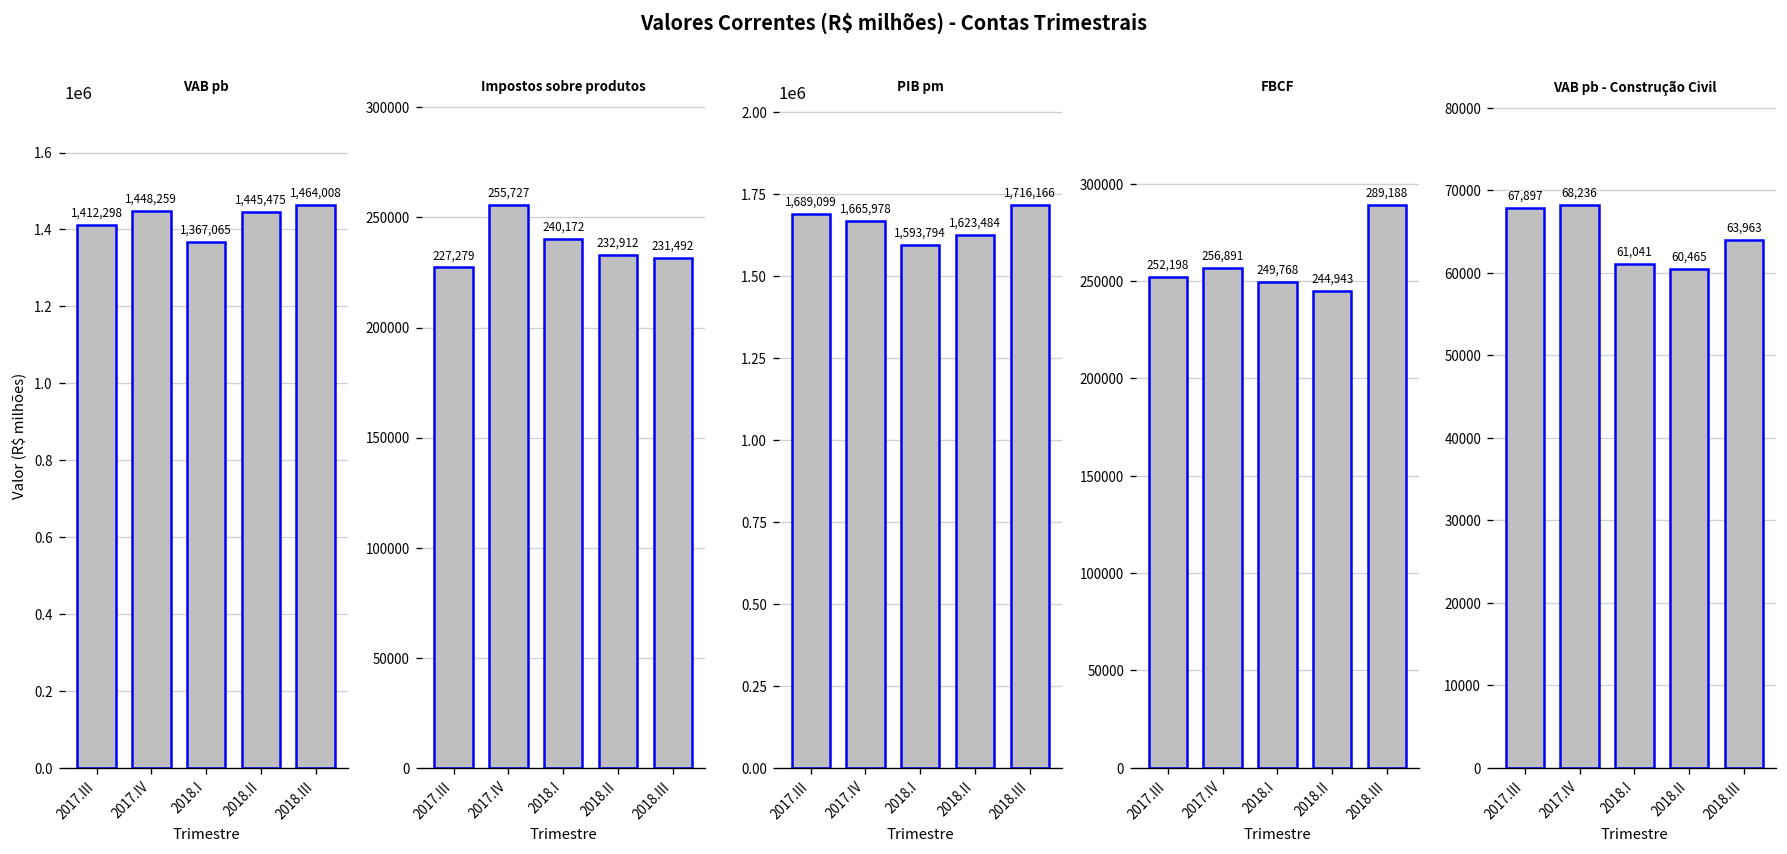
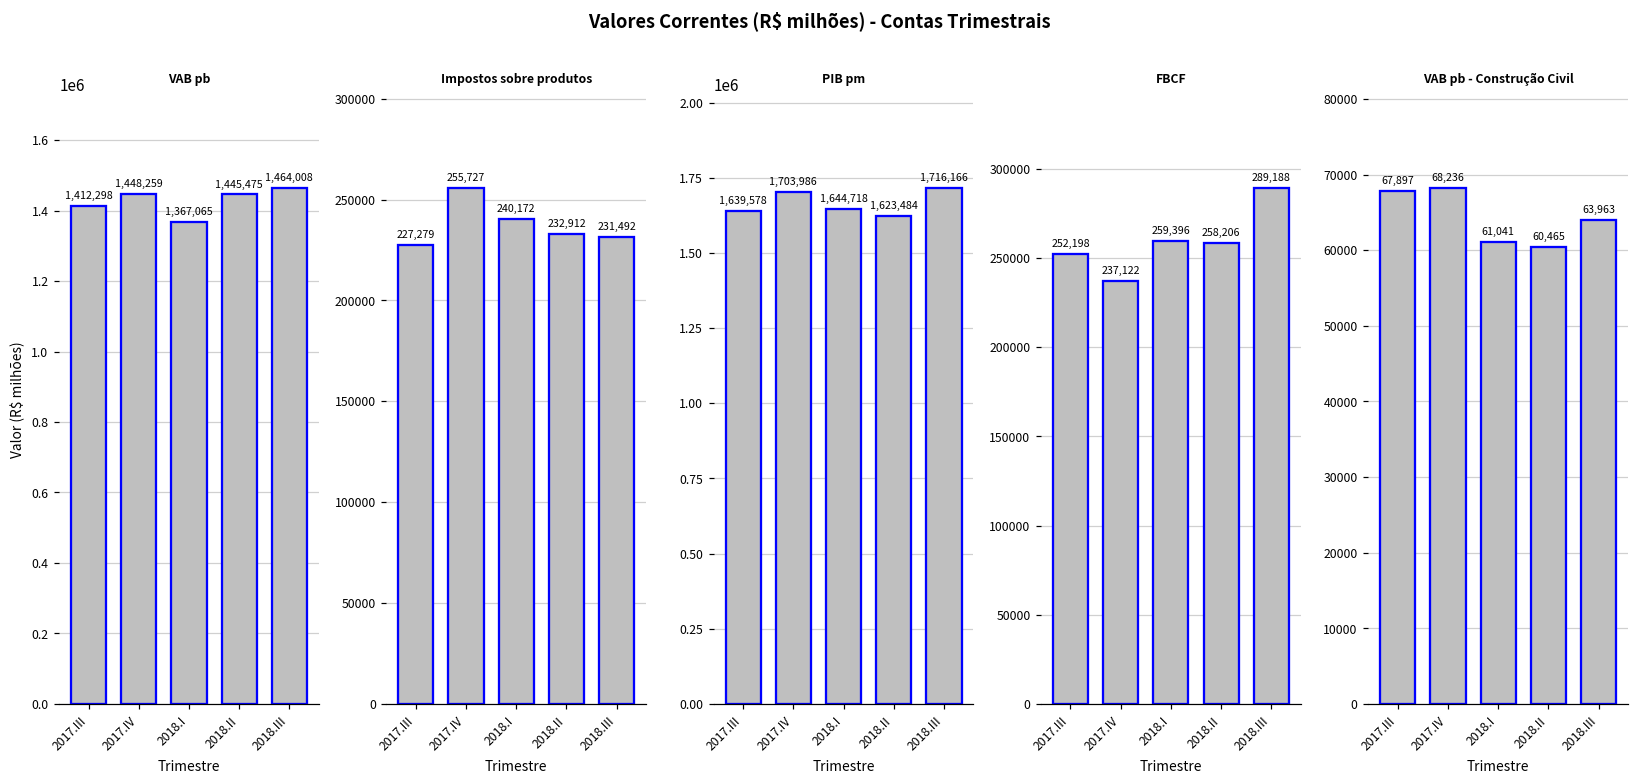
PIB pm, 2017.III: 1,689,099 -> 1,639,578
PIB pm, 2017.IV: 1,665,978 -> 1,703,986
PIB pm, 2018.I: 1,593,794 -> 1,644,718
FBCF, 2017.IV: 256,891 -> 237,122
FBCF, 2018.I: 249,768 -> 259,396
FBCF, 2018.II: 244,943 -> 258,206
